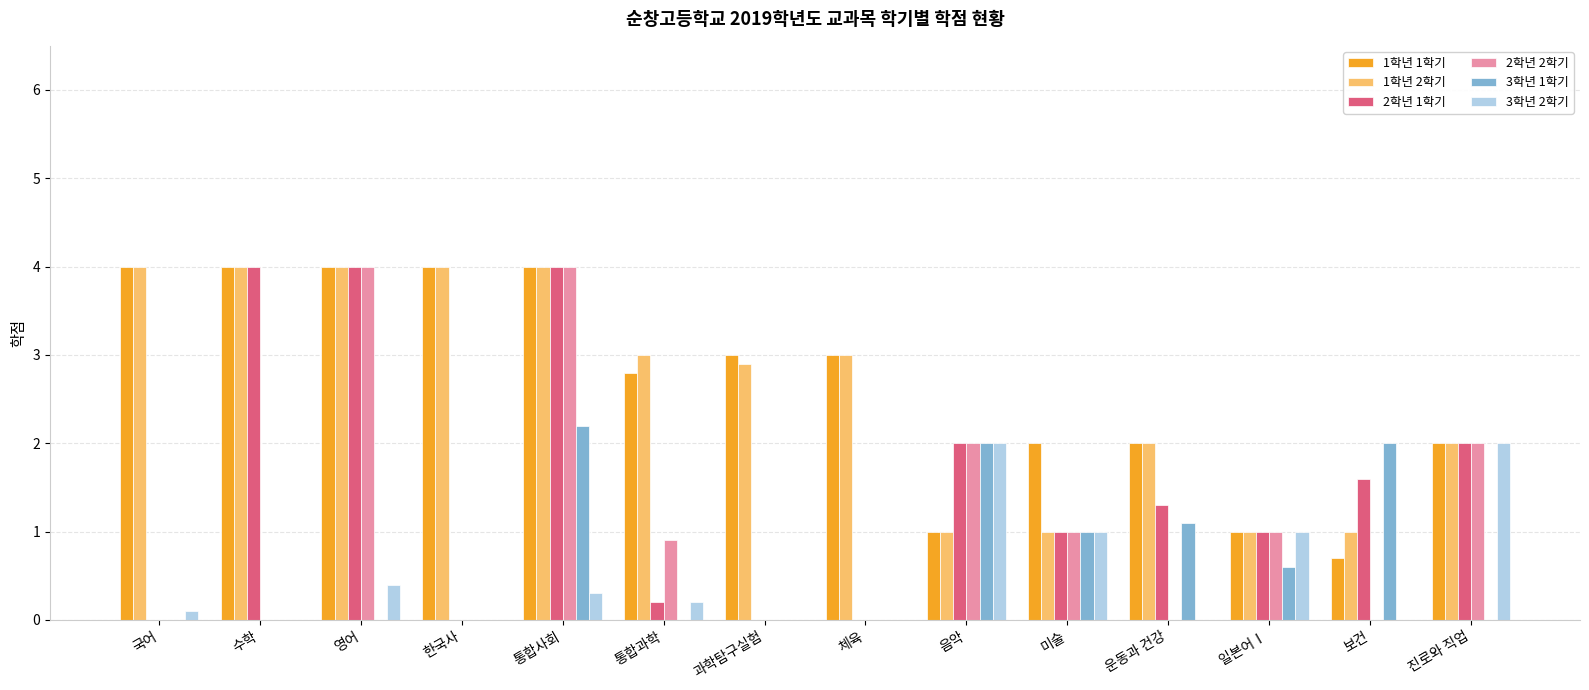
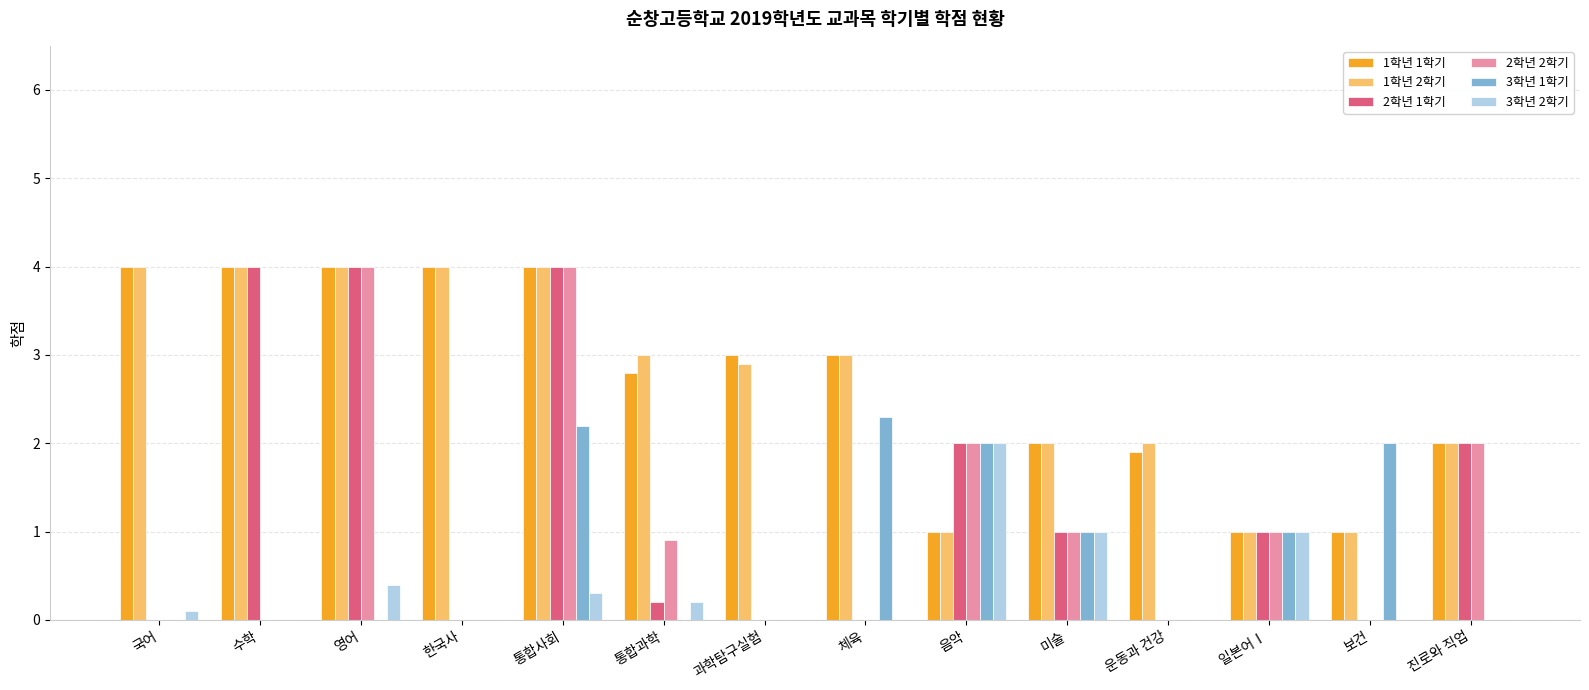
3학년 1학기, 체육: 0.0 -> 2.3
1학년 2학기, 미술: 1 -> 2
1학년 1학기, 운동과 건강: 2.0 -> 1.9
2학년 1학기, 운동과 건강: 1.3 -> 0.0
3학년 1학기, 운동과 건강: 1.1 -> 0.0
3학년 1학기, 일본어Ⅰ: 0.6 -> 1.0
1학년 1학기, 보건: 0.7 -> 1.0
2학년 1학기, 보건: 1.6 -> 0.0
3학년 2학기, 진로와 직업: 2 -> 0
